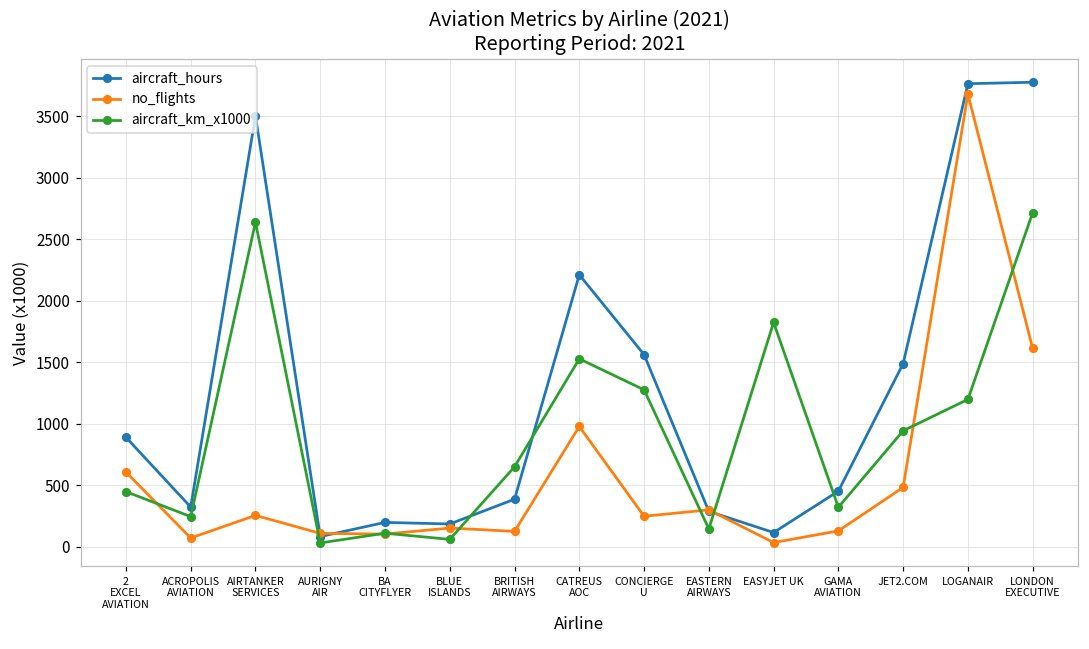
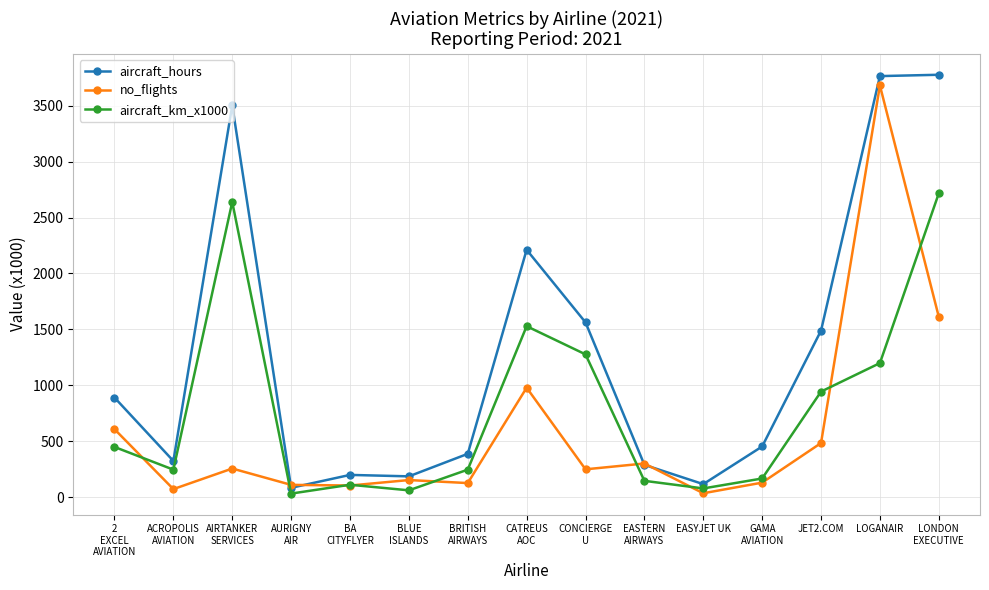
aircraft_km_x1000, BRITISH AIRWAYS: 650 -> 250
aircraft_km_x1000, EASYJET UK: 1820 -> 80
aircraft_km_x1000, GAMA AVIATION: 320 -> 170
